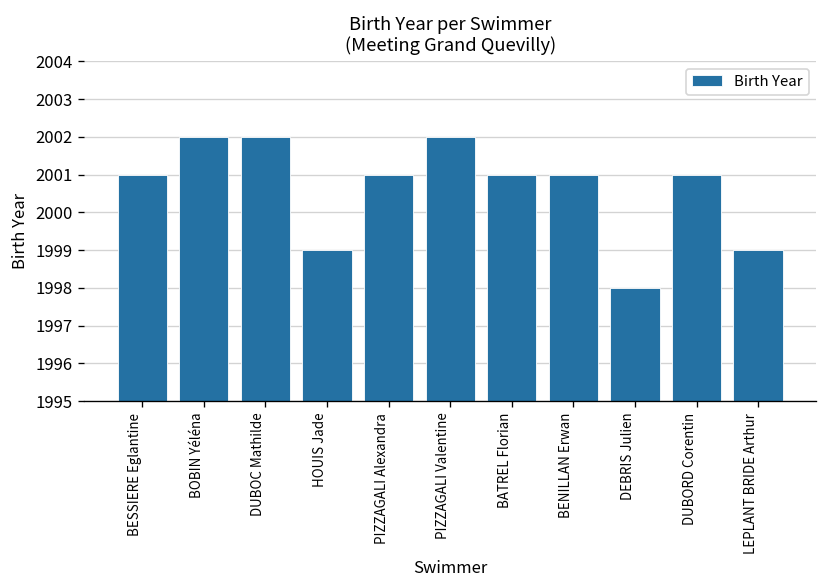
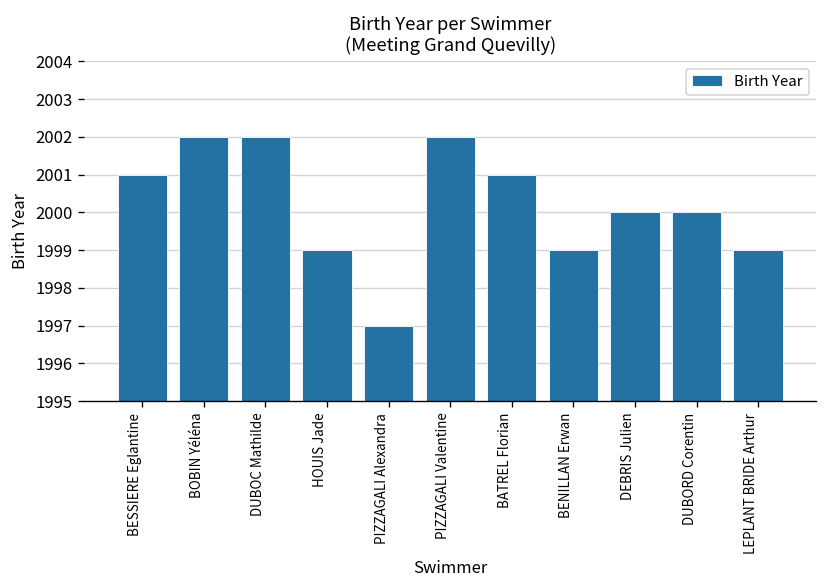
PIZZAGALI Alexandra: 2001 -> 1997
BENILLAN Erwan: 2001 -> 1999
DEBRIS Julien: 1998 -> 2000
DUBORD Corentin: 2001 -> 2000
